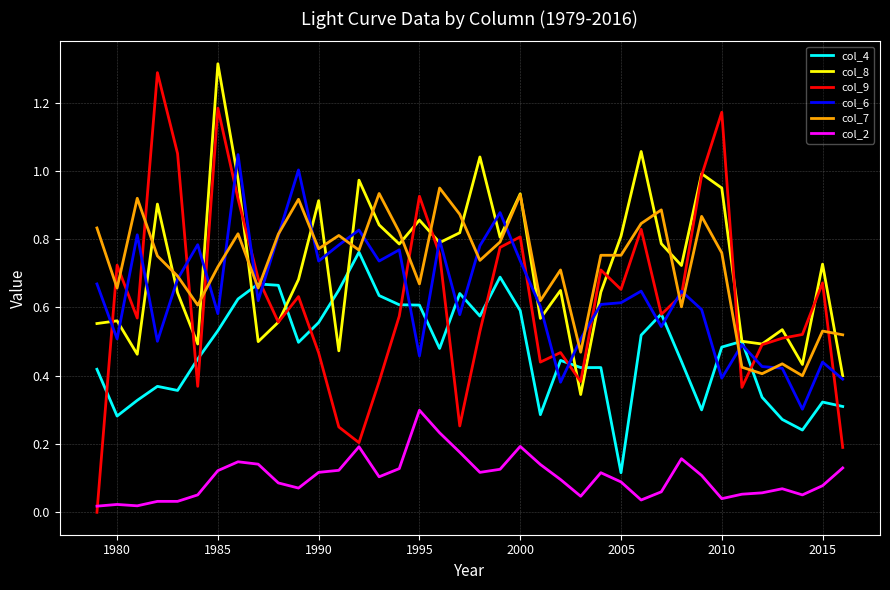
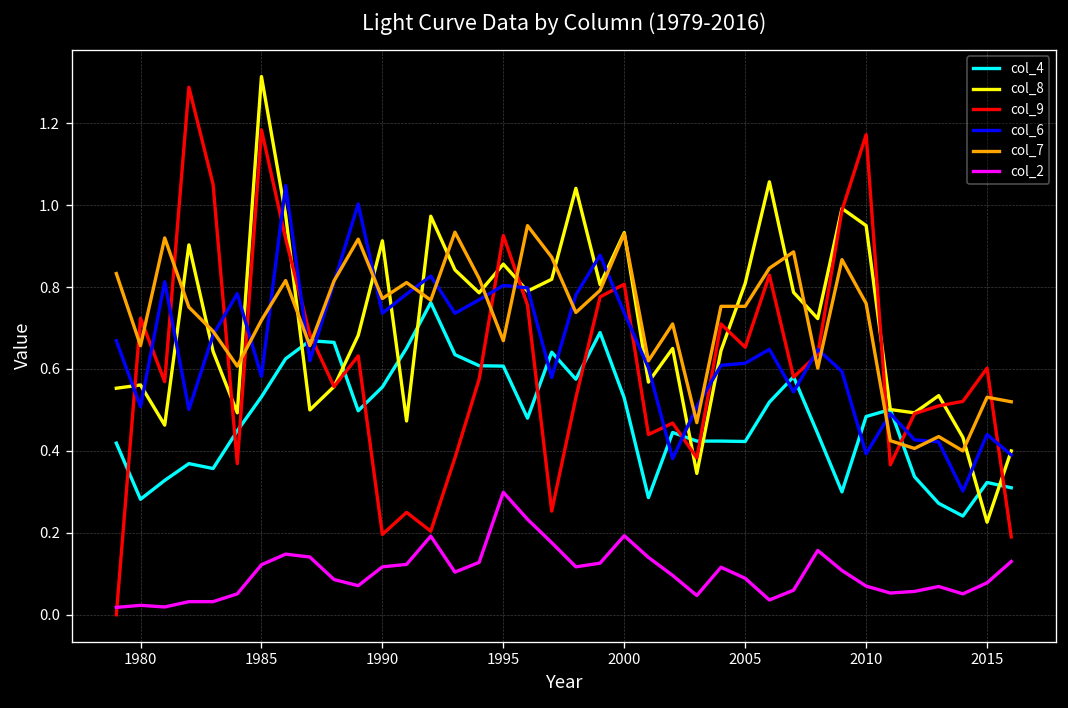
col_9, 1990: 0.47 -> 0.20
col_6, 1995: 0.46 -> 0.80
col_4, 2000: 0.59 -> 0.53
col_4, 2005: 0.12 -> 0.42
col_2, 2010: 0.04 -> 0.07
col_8, 2015: 0.73 -> 0.23
col_9, 2015: 0.67 -> 0.60
